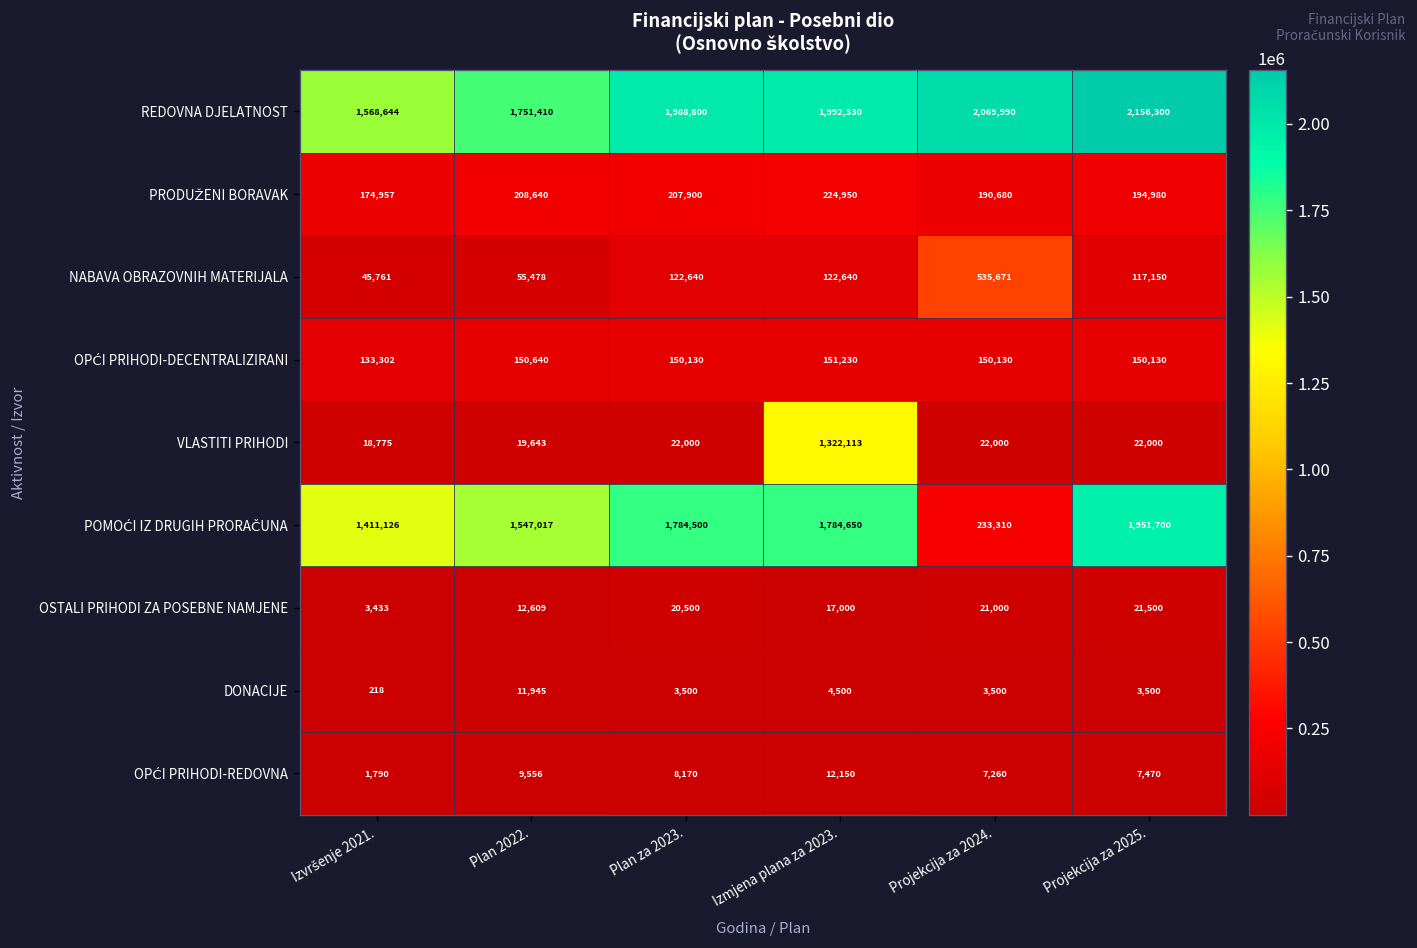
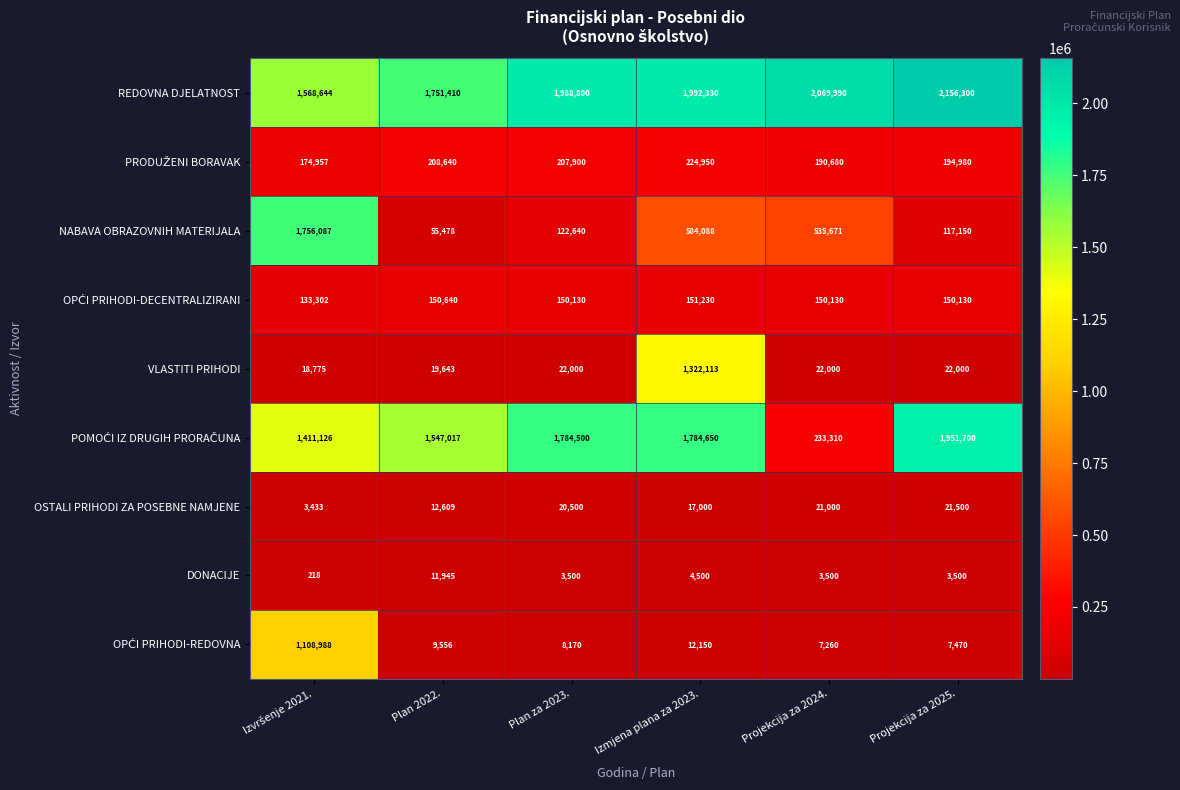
NABAVA OBRAZOVNIH MATERIJALA, Izvršenje 2021.: 45,761 -> 1,756,087
NABAVA OBRAZOVNIH MATERIJALA, Izmjena plana za 2023.: 122,640 -> 584,088
OPĆI PRIHODI-REDOVNA, Izvršenje 2021.: 1,790 -> 1,108,988
